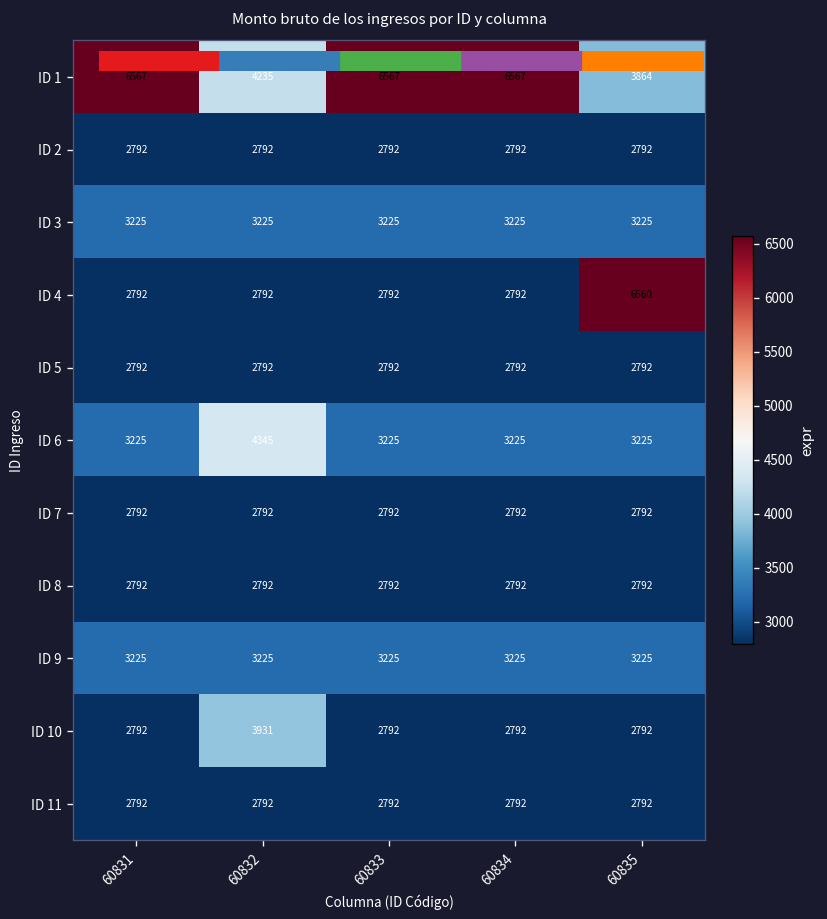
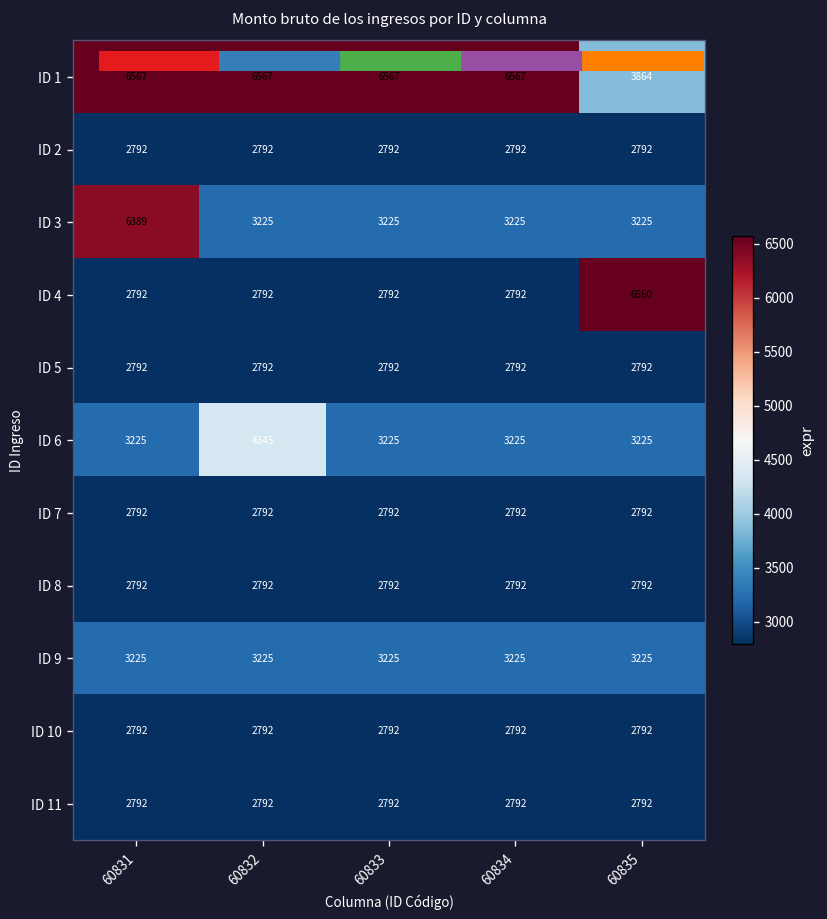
ID 1, 60832: 4235 -> 6567
ID 3, 60831: 3225 -> 6389
ID 10, 60832: 3931 -> 2792
